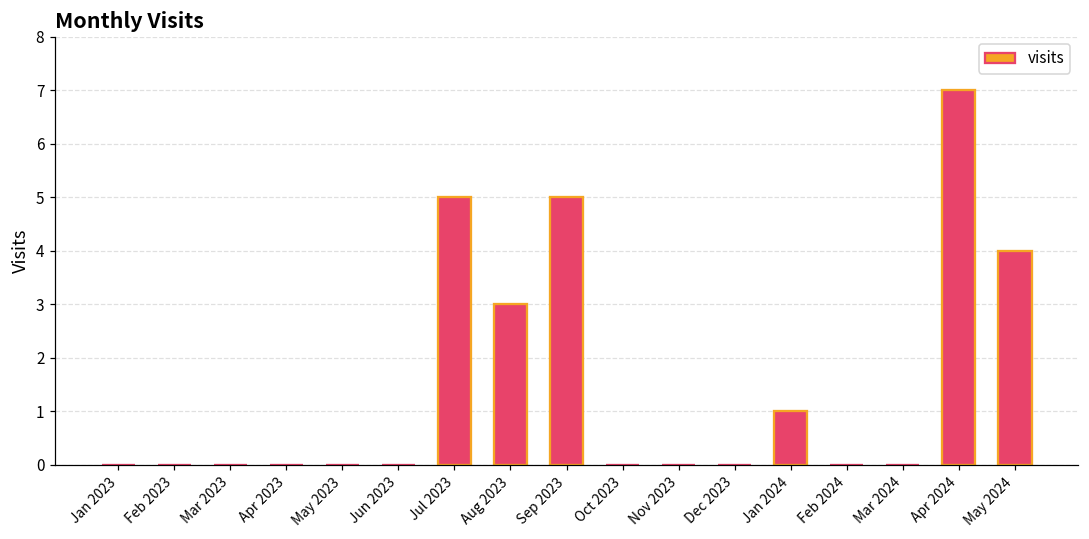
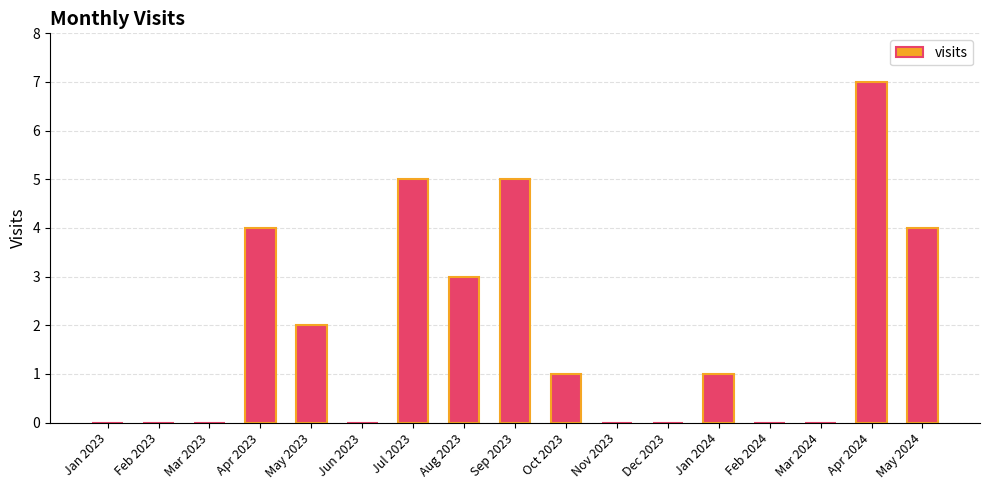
Apr 2023: 0 -> 4
May 2023: 0 -> 2
Oct 2023: 0 -> 1
